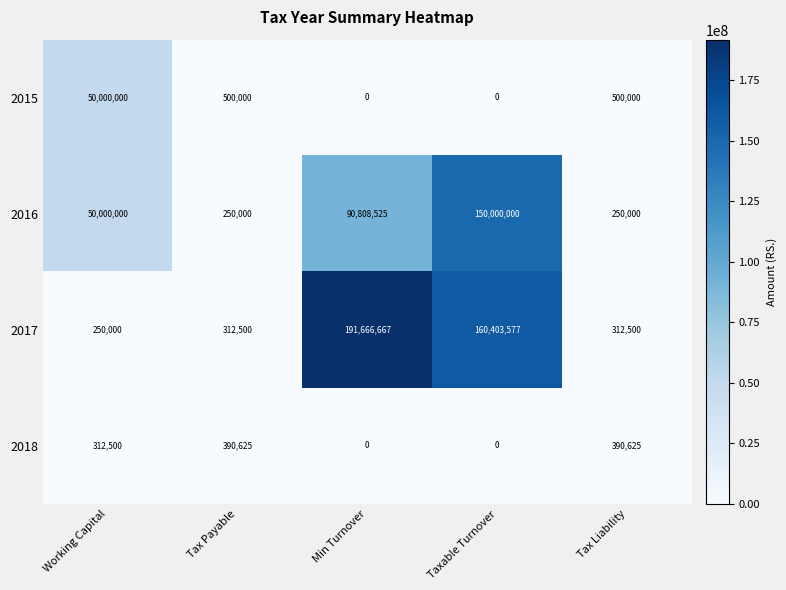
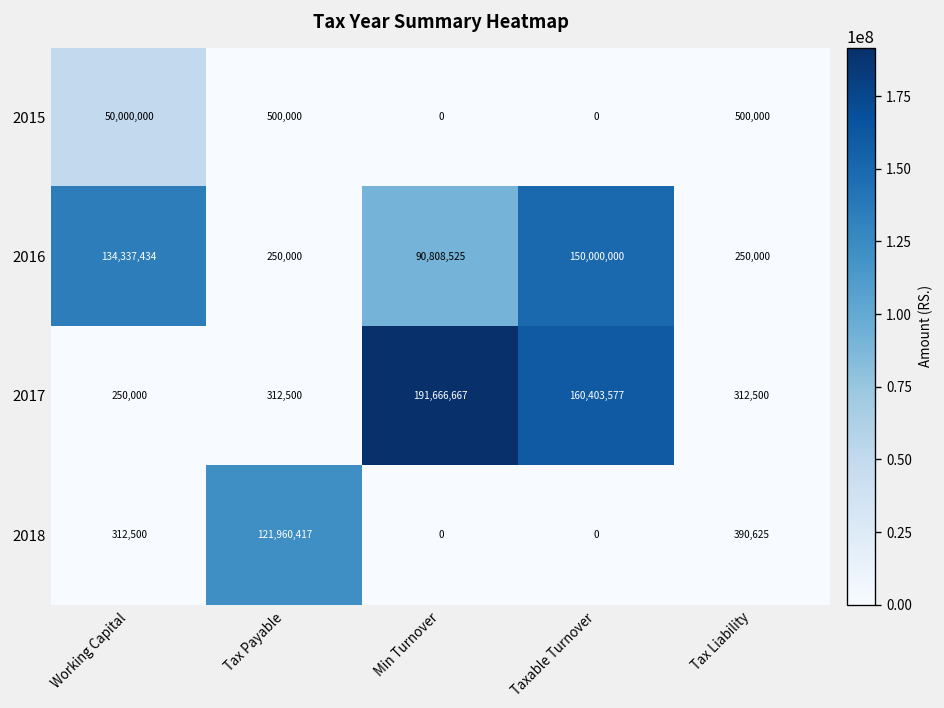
2016, Working Capital: 50,000,000 -> 134,337,434
2018, Tax Payable: 390,625 -> 121,960,417
